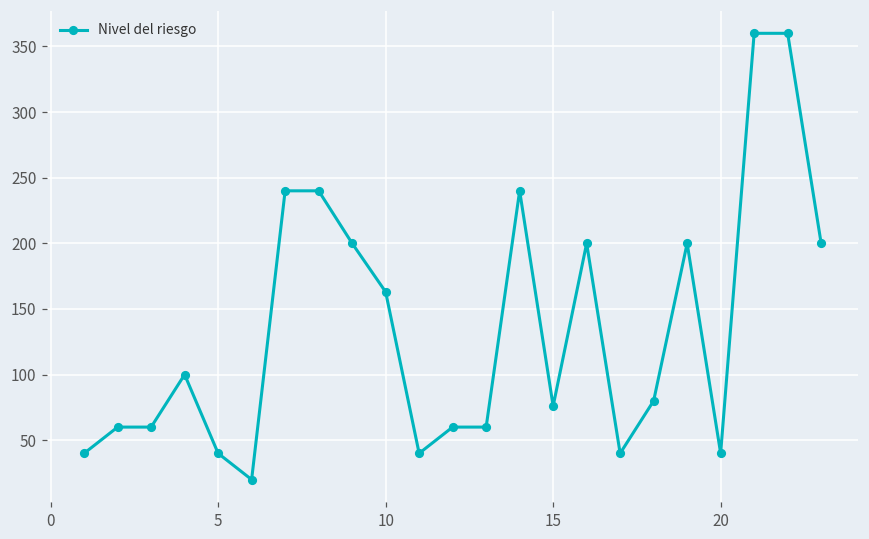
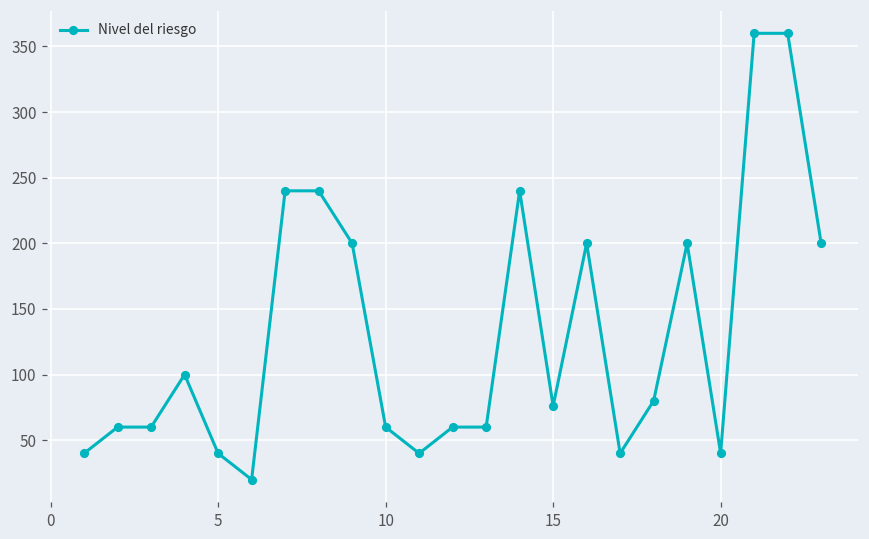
10: 163 -> 60
